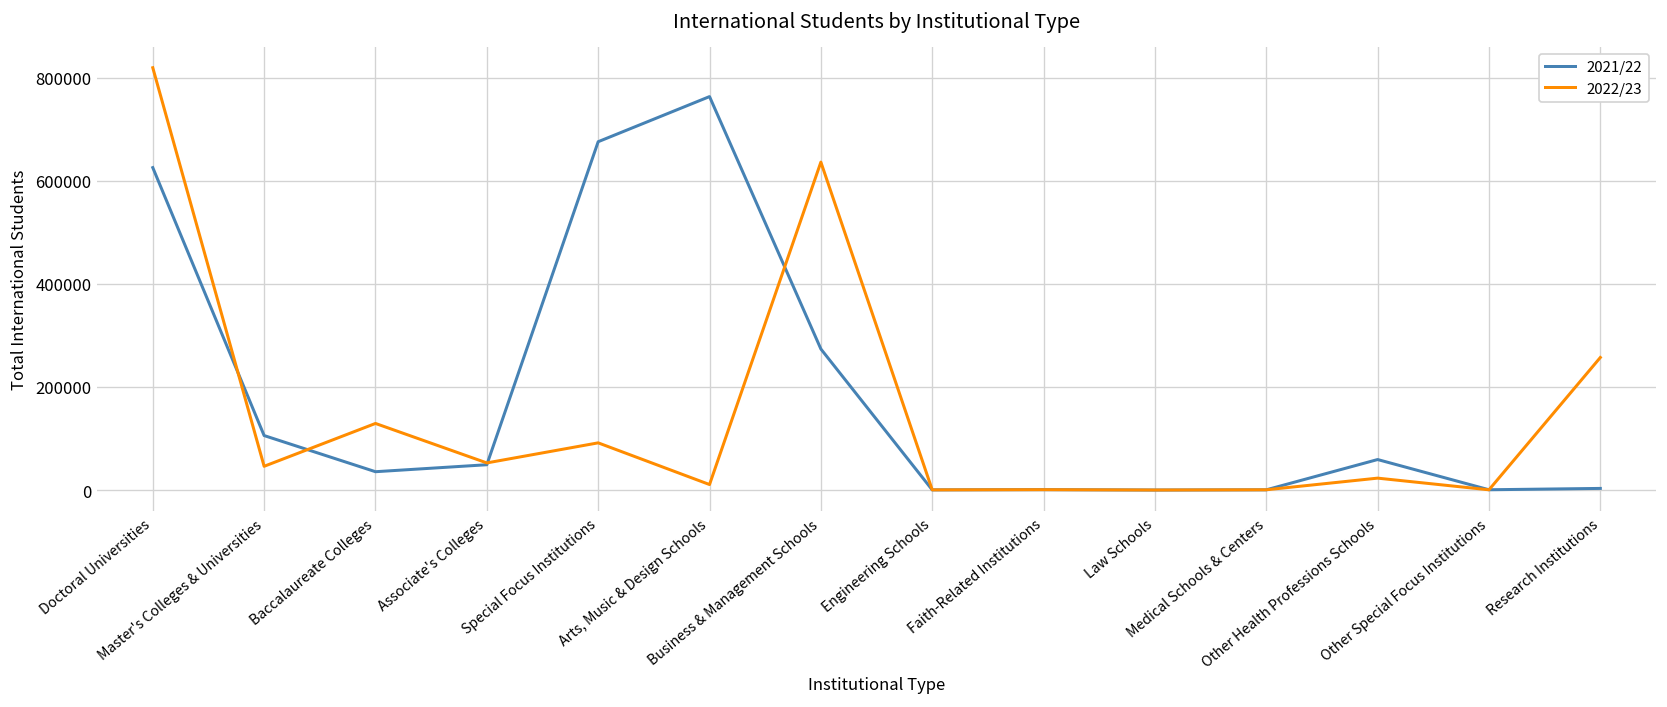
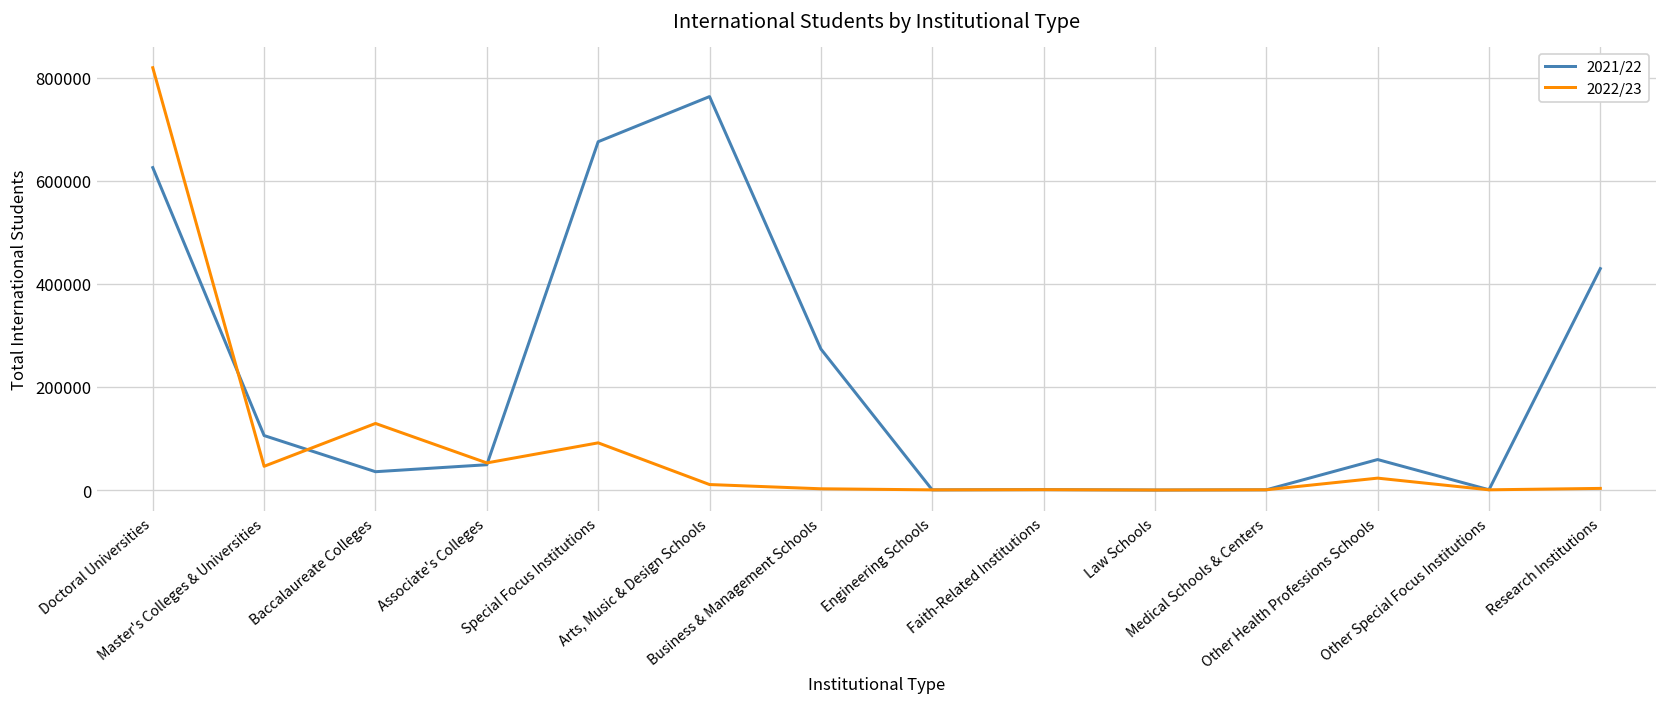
2022/23, Business & Management Schools: 640000 -> 0
2021/22, Research Institutions: 0 -> 430000
2022/23, Research Institutions: 260000 -> 0
